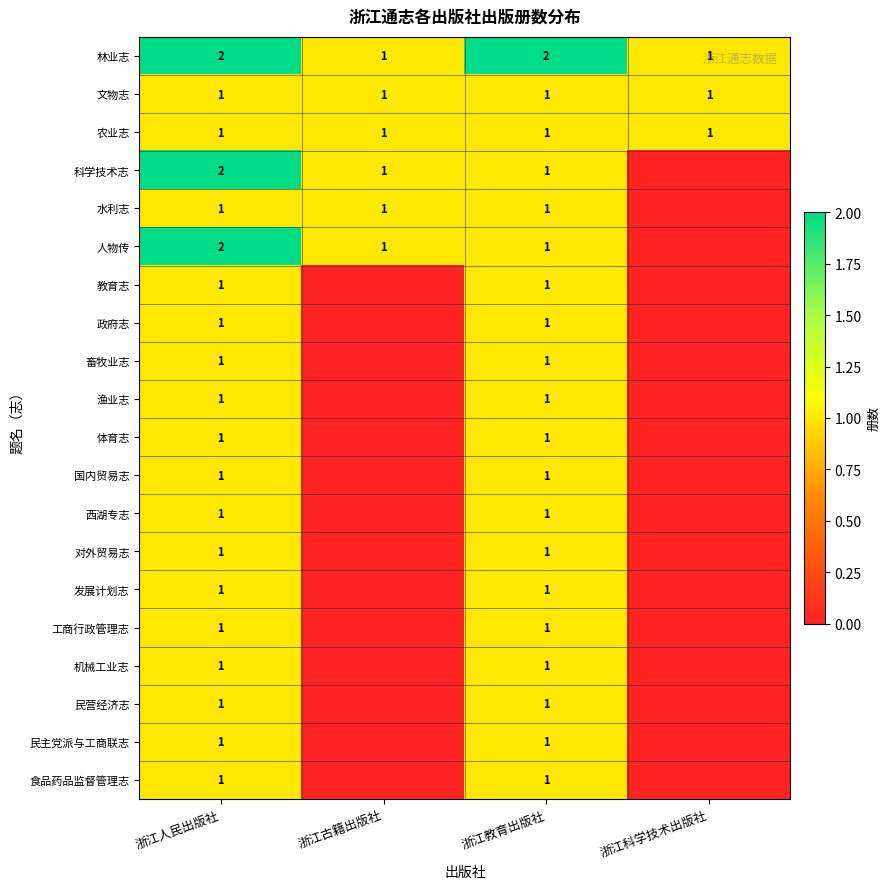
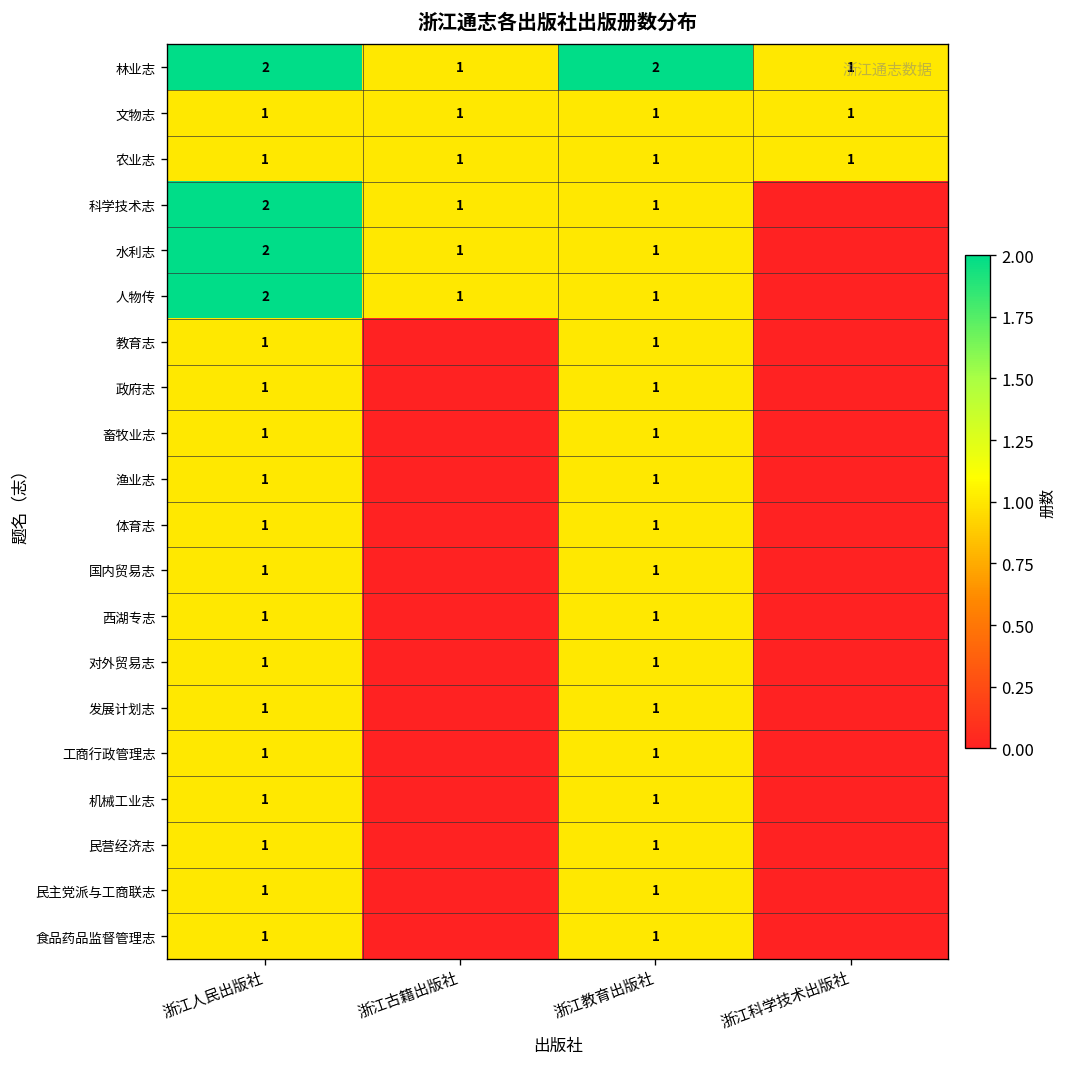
水利志, 浙江人民出版社: 1 -> 2
